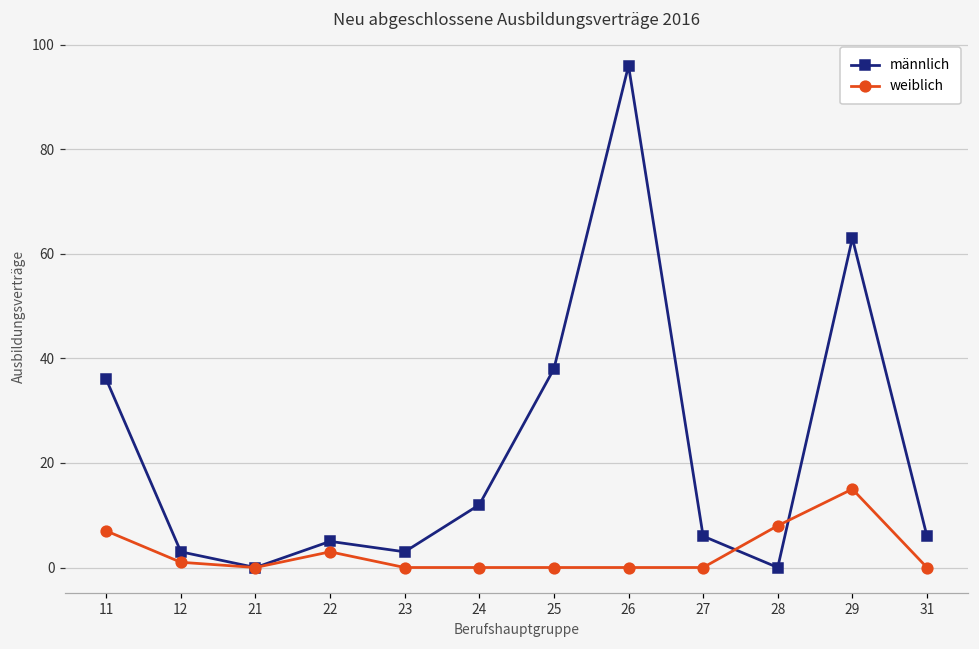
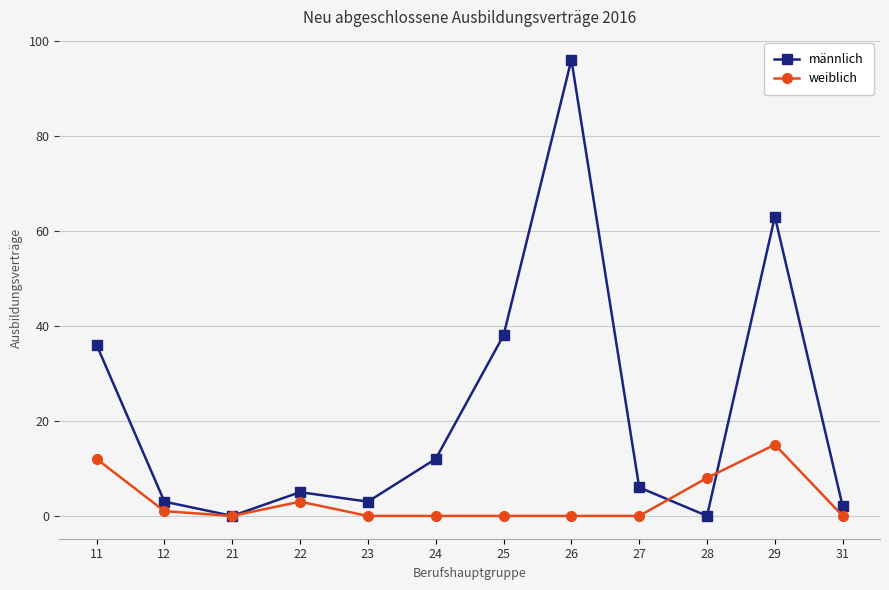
weiblich, 11: 7 -> 12
männlich, 31: 6 -> 2
